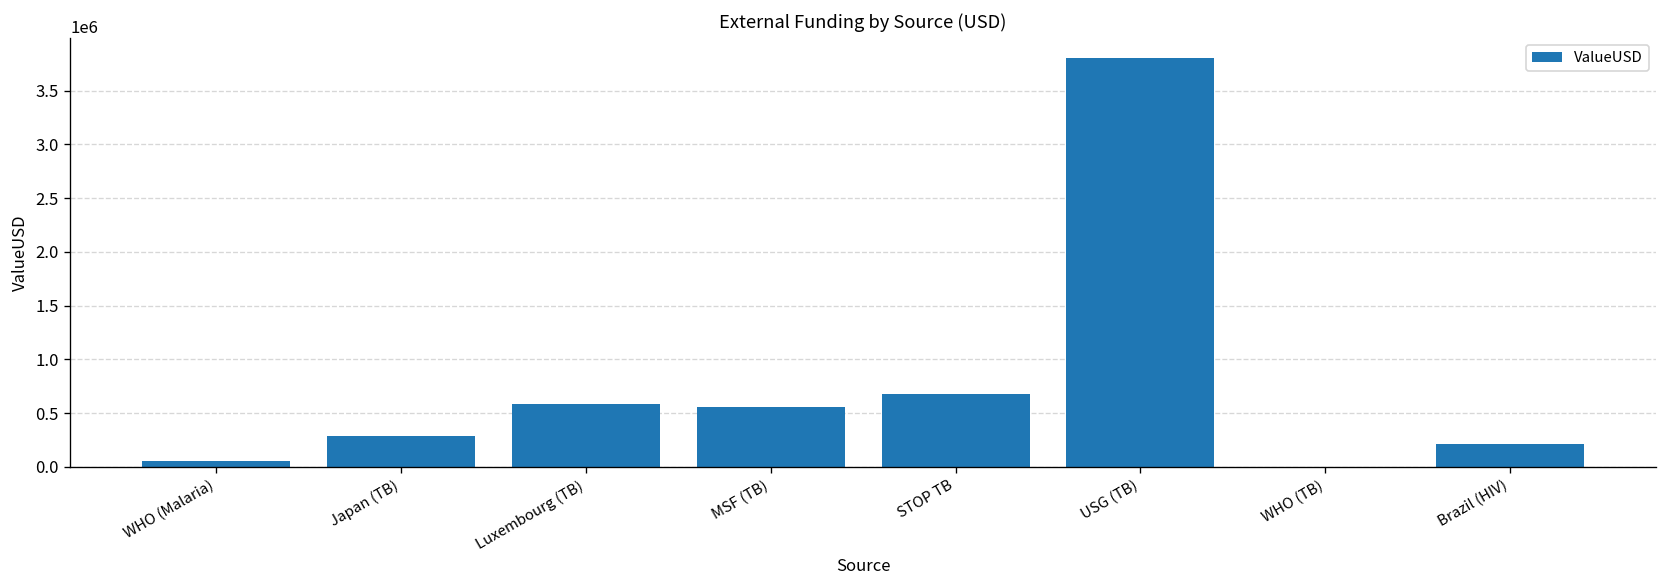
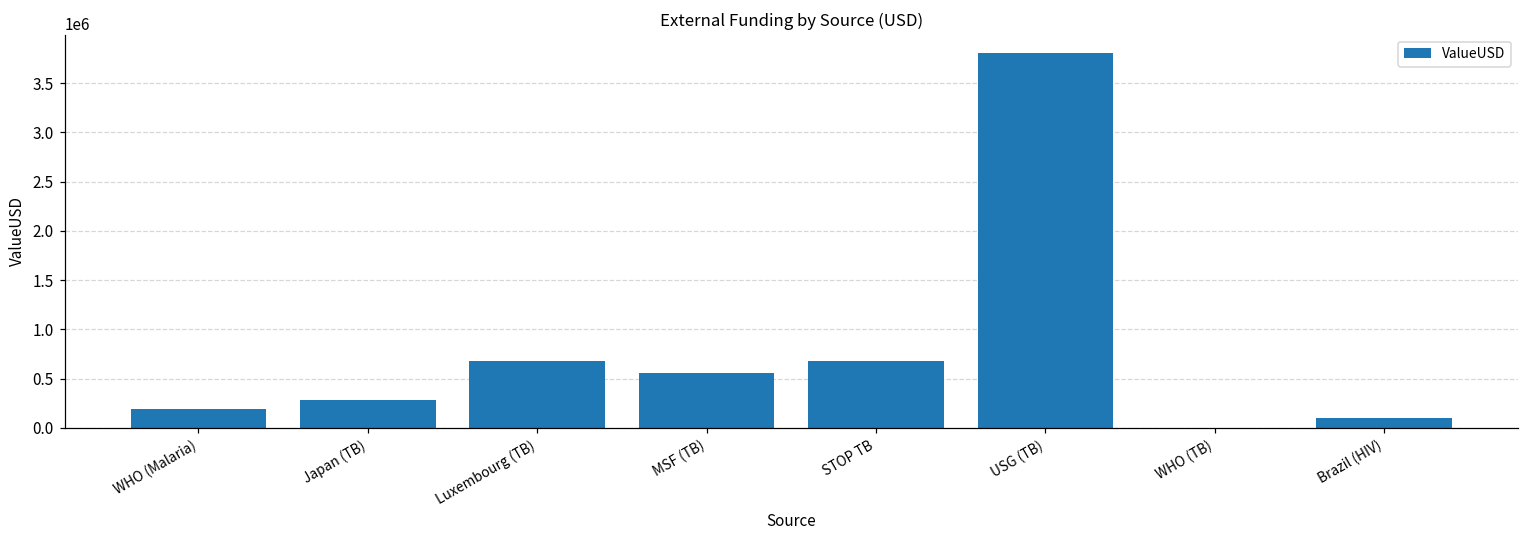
WHO (Malaria): 100000 -> 200000
Luxembourg (TB): 600000 -> 700000
Brazil (HIV): 200000 -> 100000
